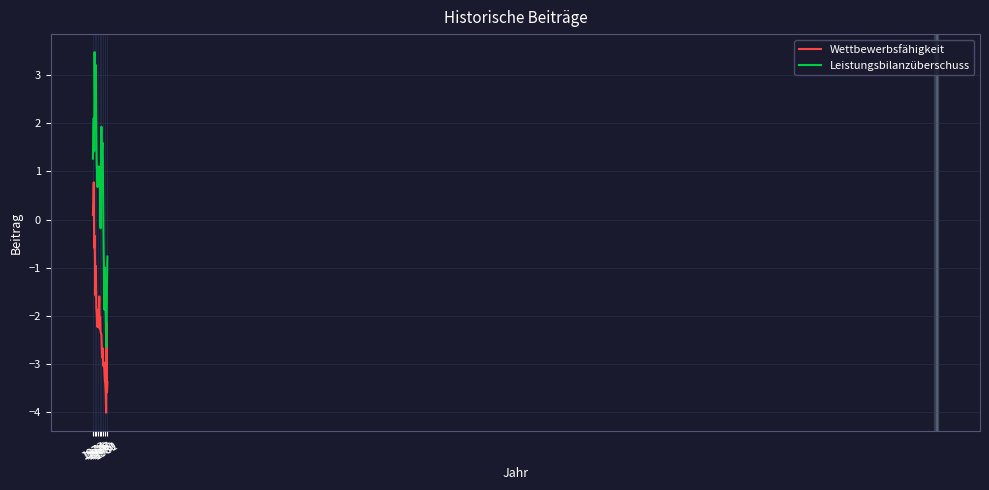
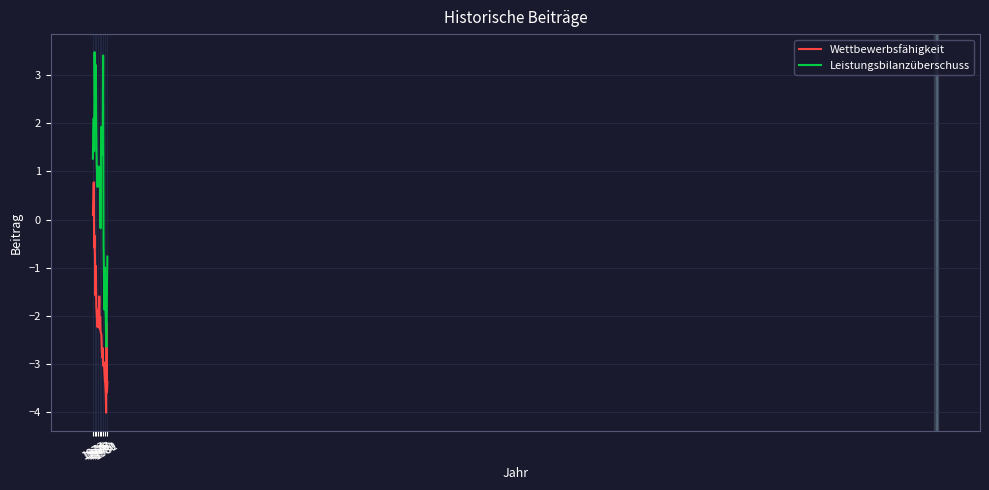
Leistungsbilanzüberschuss, 1979: 0.5 -> 3.4
